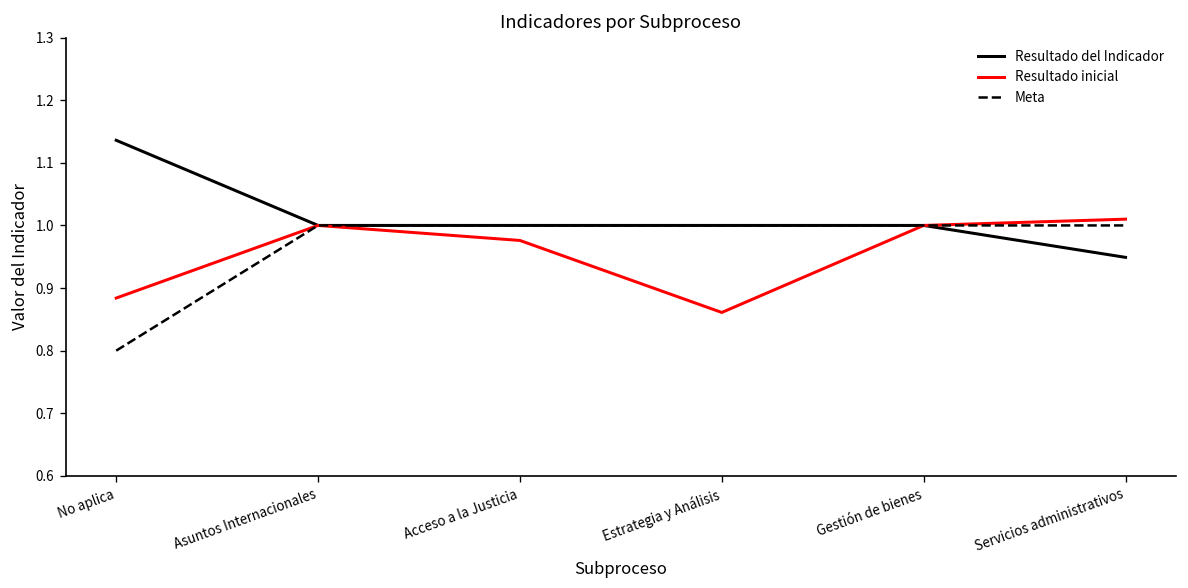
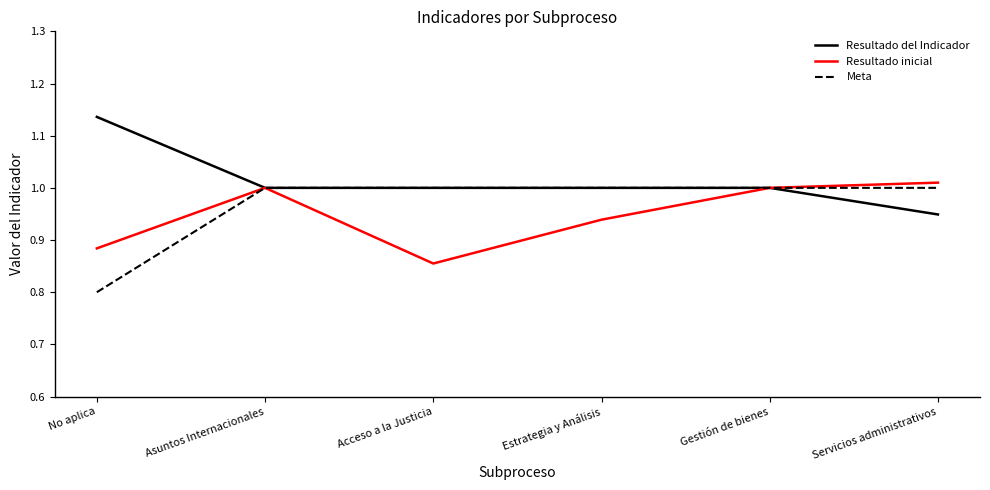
Resultado inicial, Acceso a la Justicia: 0.98 -> 0.86
Resultado inicial, Estrategia y Análisis: 0.86 -> 0.94
